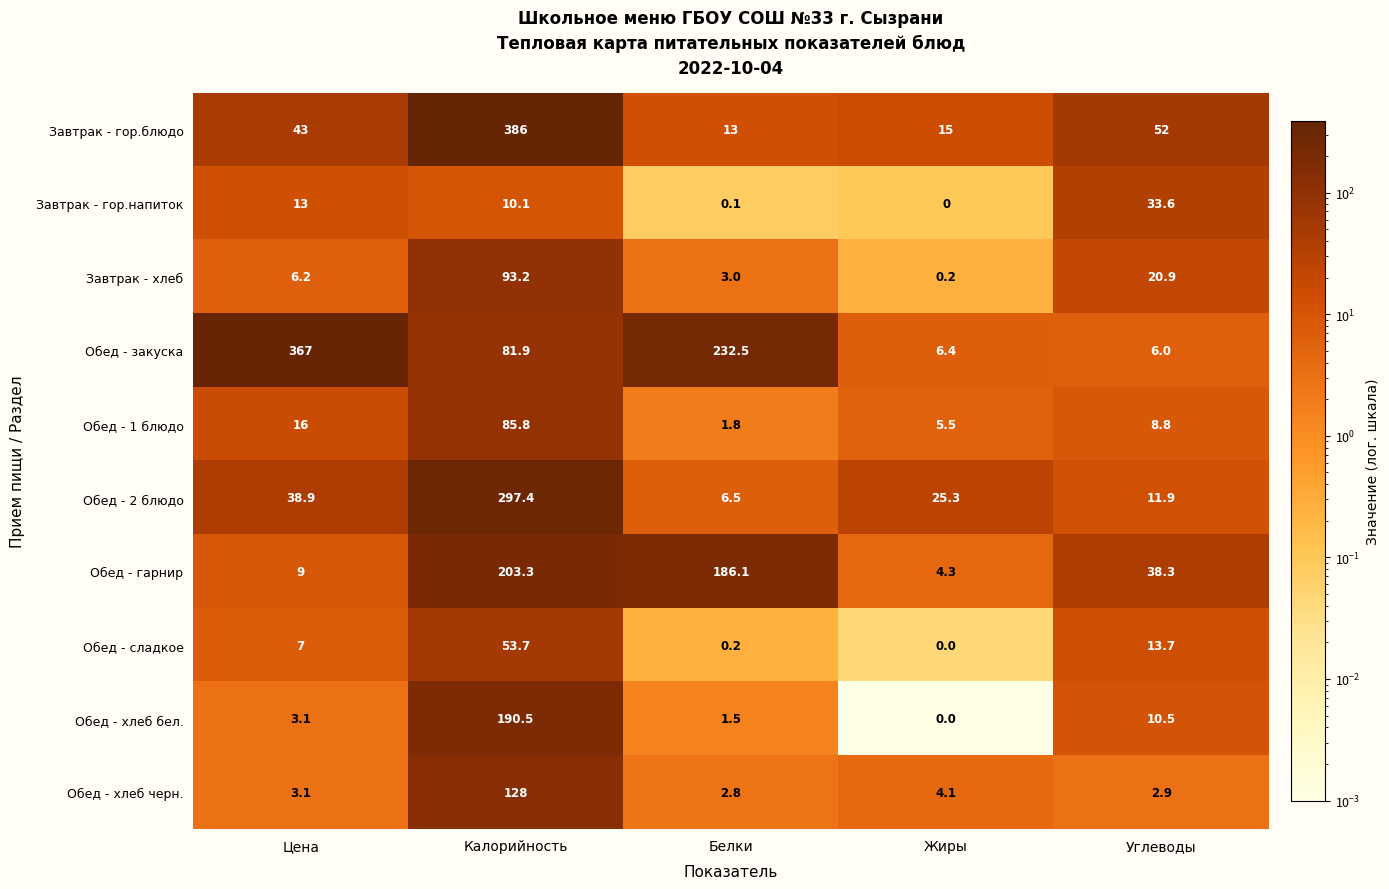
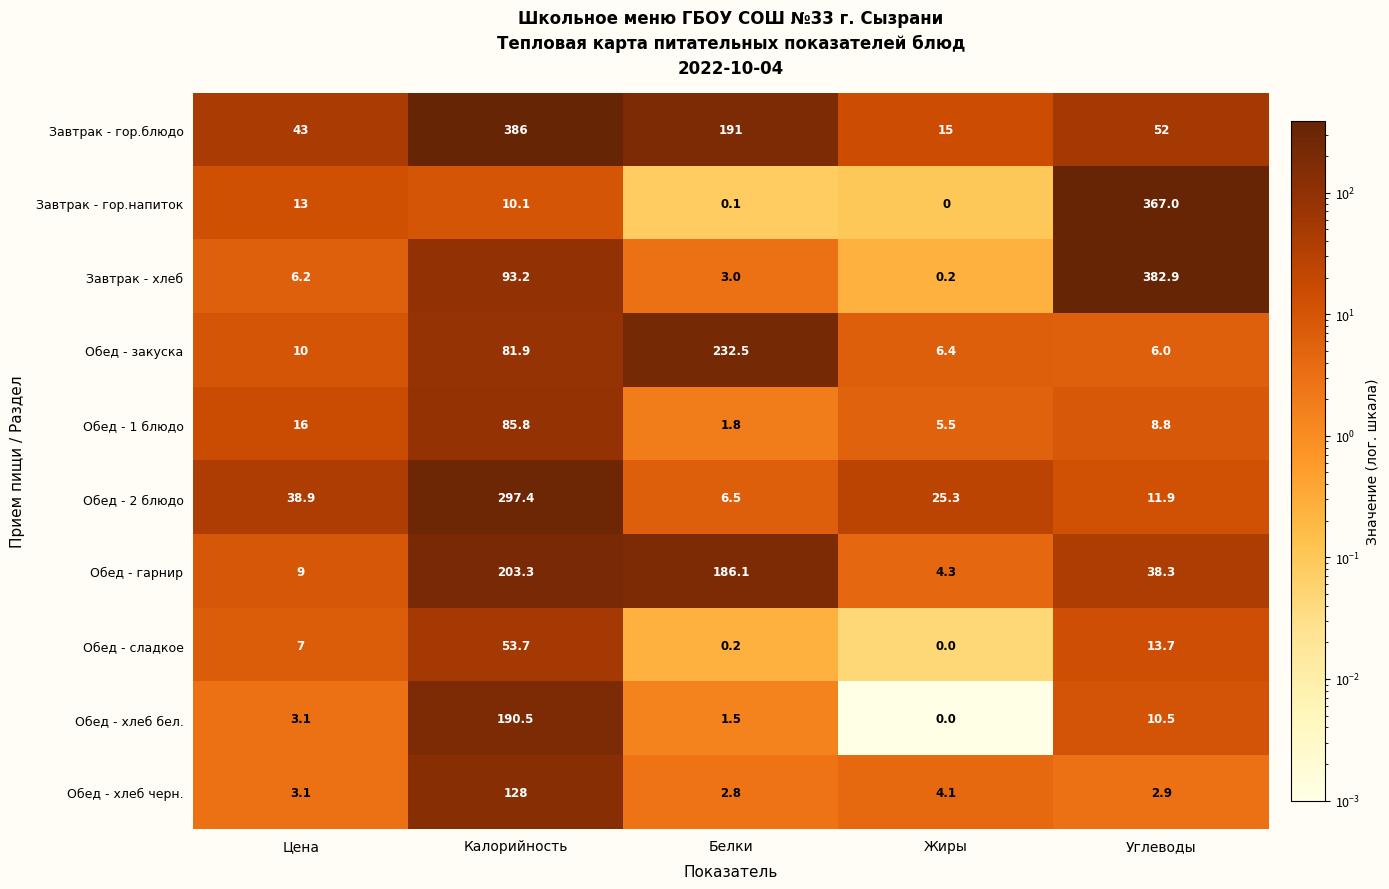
Завтрак - гор.блюдо, Белки: 13 -> 191
Завтрак - гор.напиток, Углеводы: 33.6 -> 367.0
Завтрак - хлеб, Углеводы: 20.9 -> 382.9
Обед - закуска, Цена: 367 -> 10
